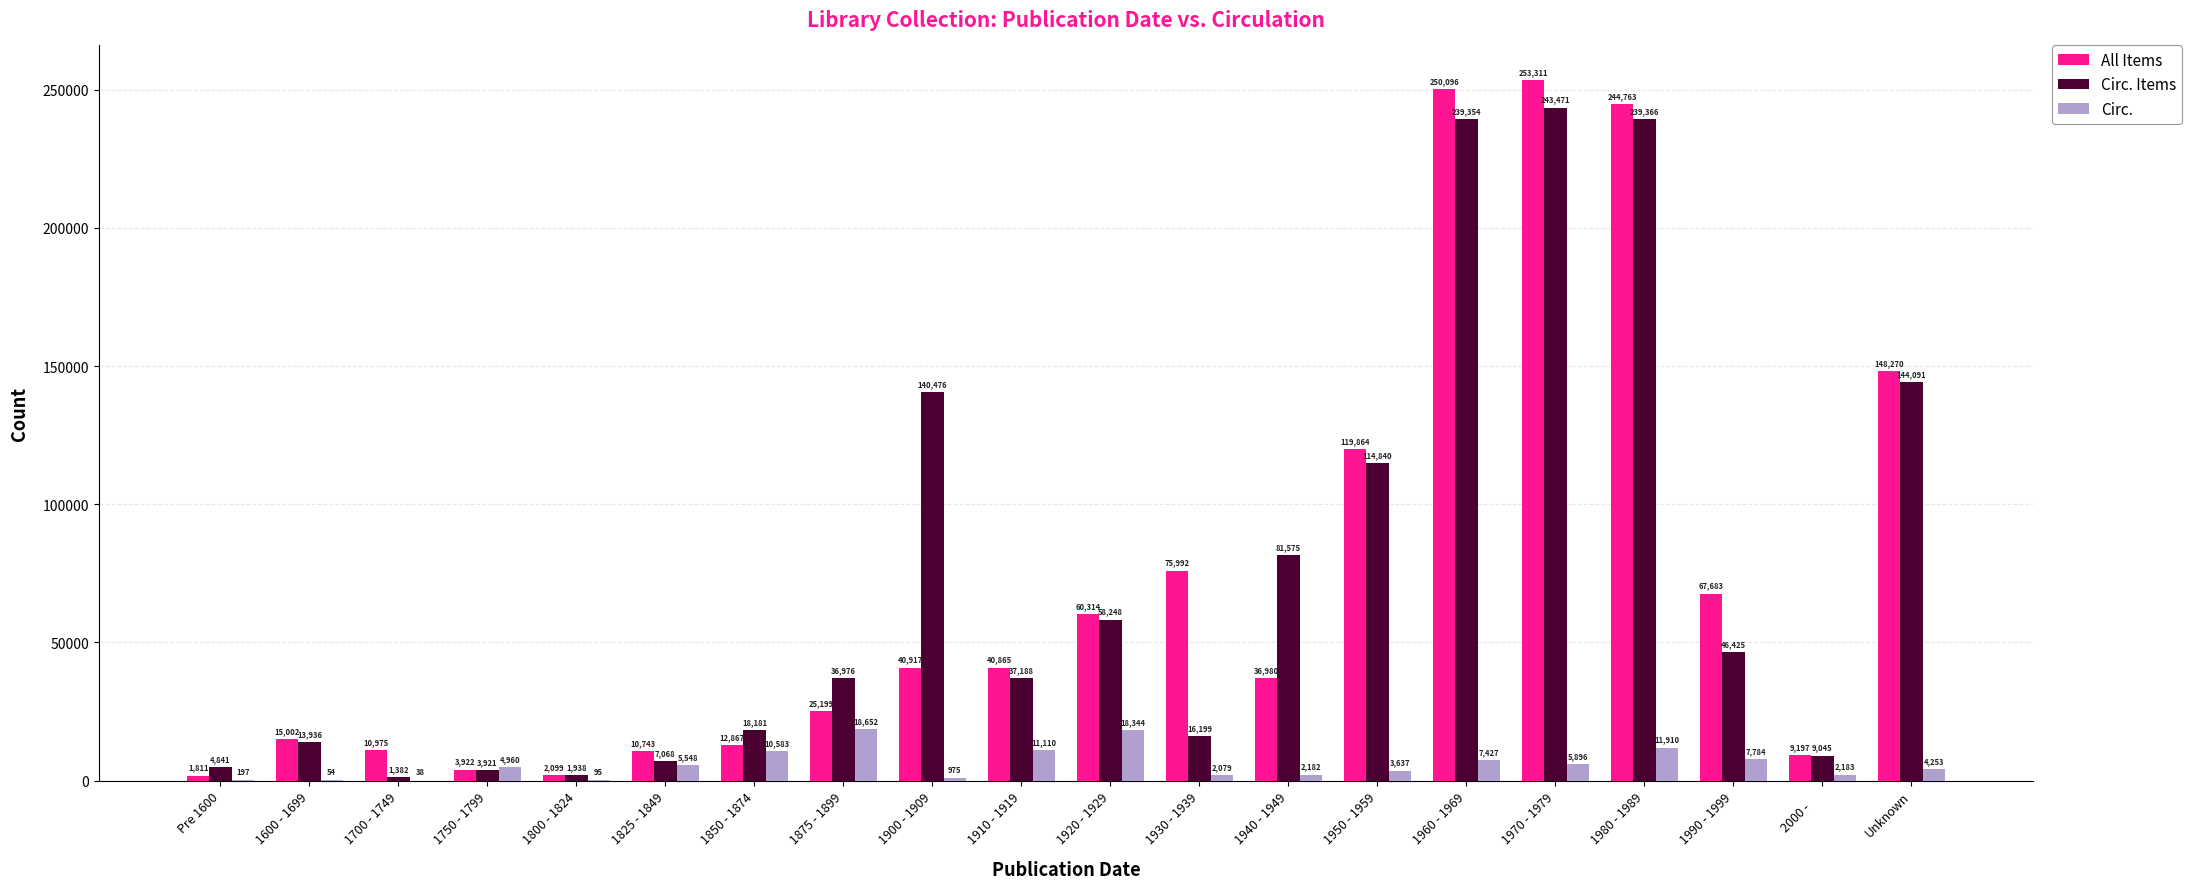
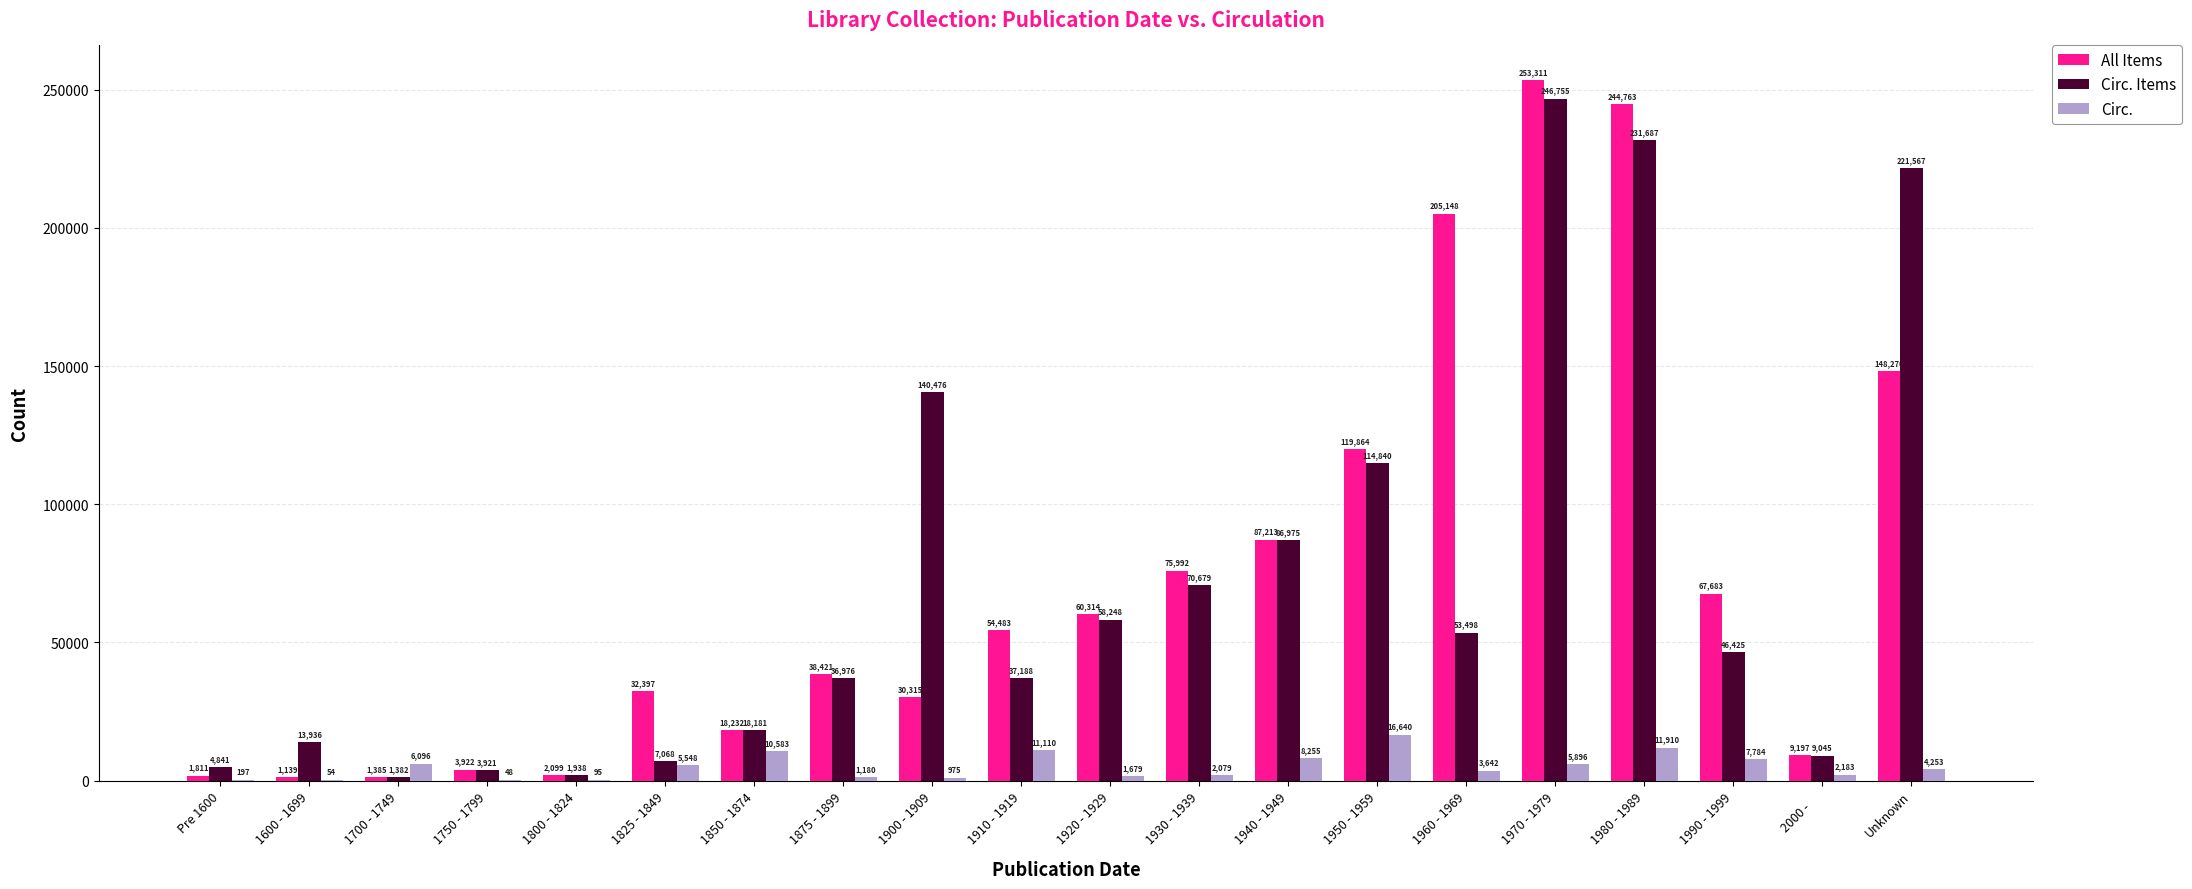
All Items, 1600 - 1699: 15,002 -> 1,139
All Items, 1700 - 1749: 10,975 -> 1,385
Circ., 1700 - 1749: 38 -> 6,096
Circ., 1750 - 1799: 4,960 -> 48
All Items, 1825 - 1849: 10,743 -> 32,397
All Items, 1850 - 1874: 12,867 -> 18,232
All Items, 1875 - 1899: 25,199 -> 38,421
Circ., 1875 - 1899: 18,652 -> 1,180
All Items, 1900 - 1909: 40,917 -> 30,315
All Items, 1910 - 1919: 40,865 -> 54,483
Circ., 1920 - 1929: 18,344 -> 1,679
Circ. Items, 1930 - 1939: 16,199 -> 70,679
All Items, 1940 - 1949: 36,980 -> 87,213
Circ. Items, 1940 - 1949: 81,575 -> 86,975
Circ., 1940 - 1949: 2,182 -> 8,255
Circ., 1950 - 1959: 3,637 -> 16,640
All Items, 1960 - 1969: 250,096 -> 205,148
Circ. Items, 1960 - 1969: 239,354 -> 53,498
Circ., 1960 - 1969: 7,427 -> 3,642
Circ. Items, 1970 - 1979: 243,471 -> 246,755
Circ. Items, 1980 - 1989: 239,366 -> 231,687
Circ. Items, Unknown: 144,091 -> 221,567
